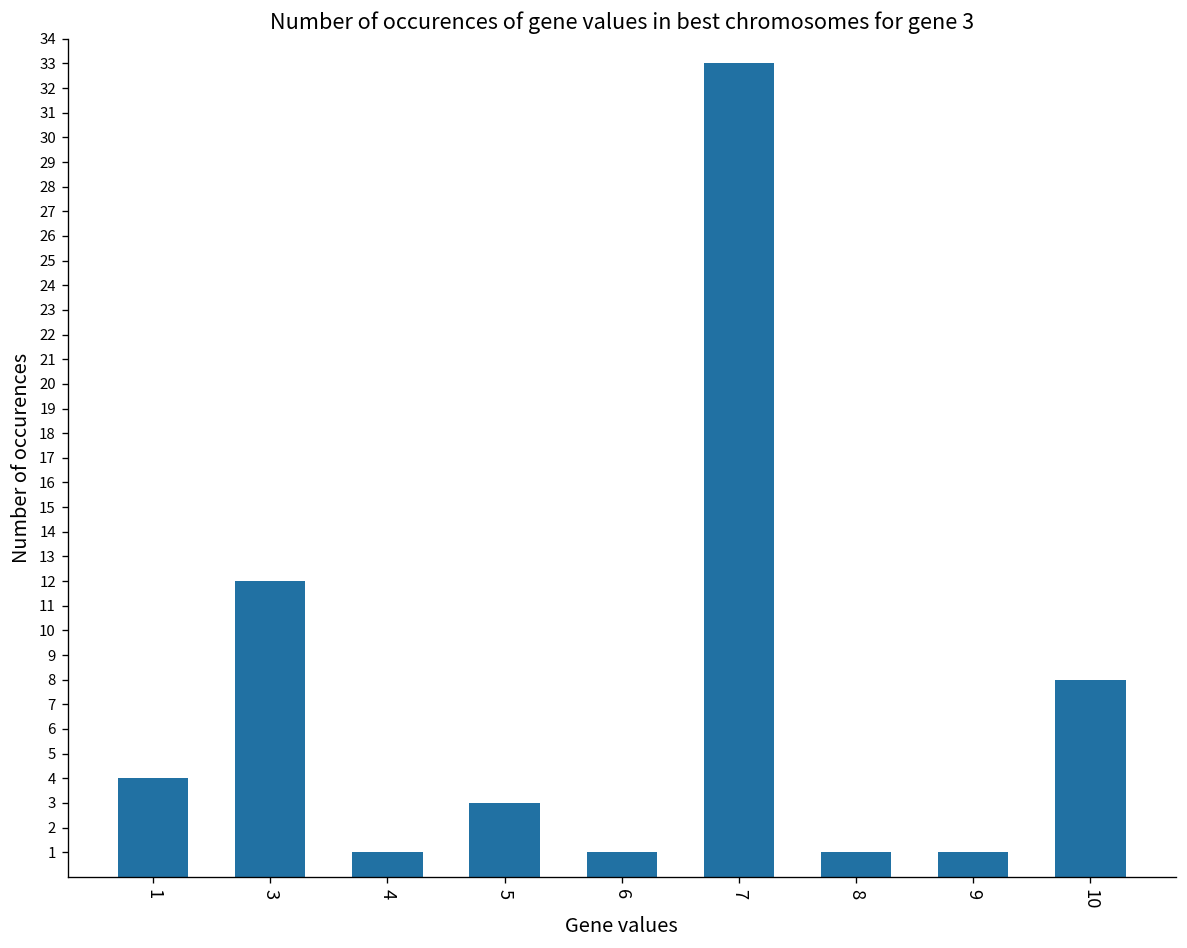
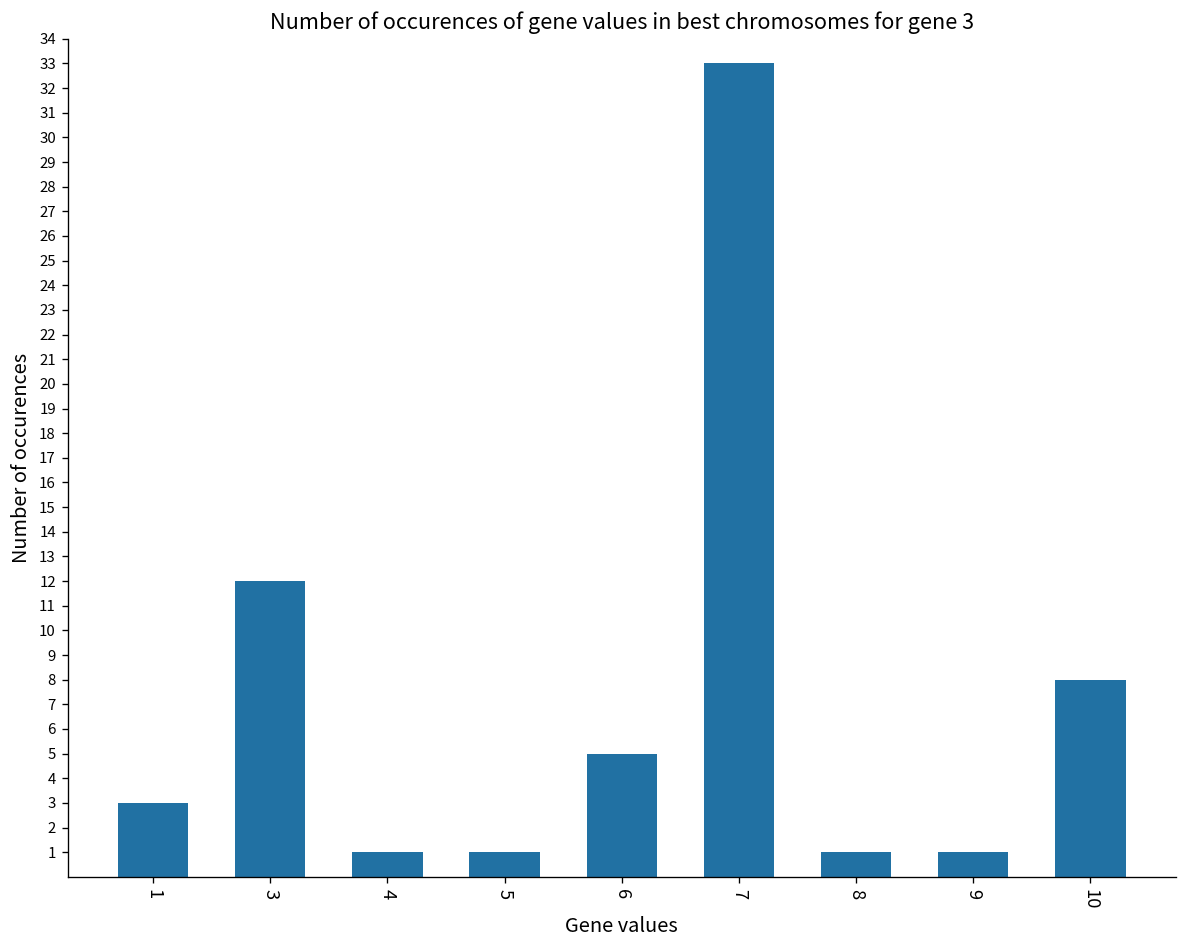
1: 4 -> 3
5: 3 -> 1
6: 1 -> 5
